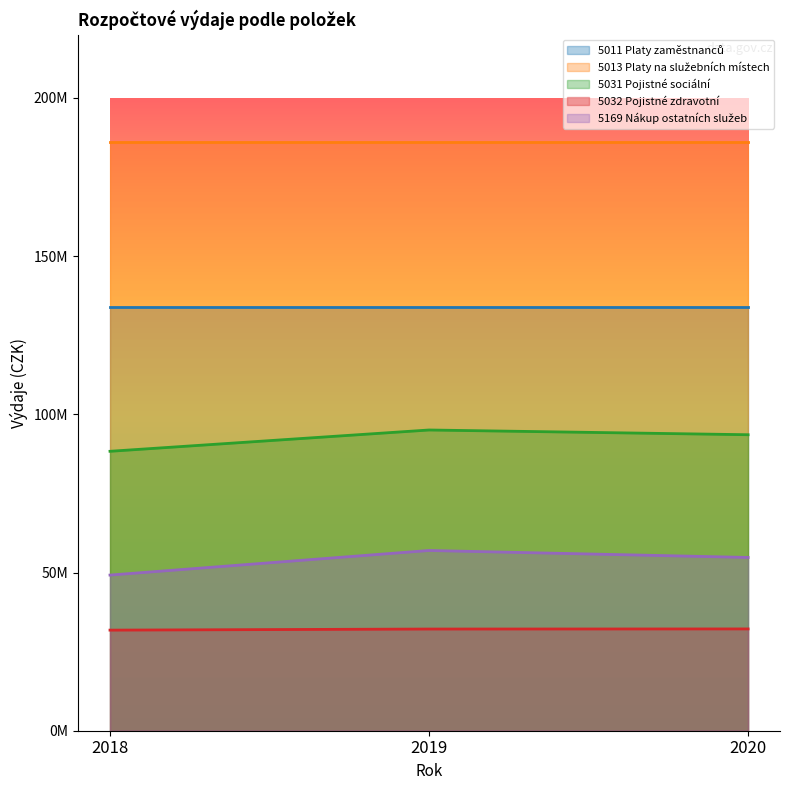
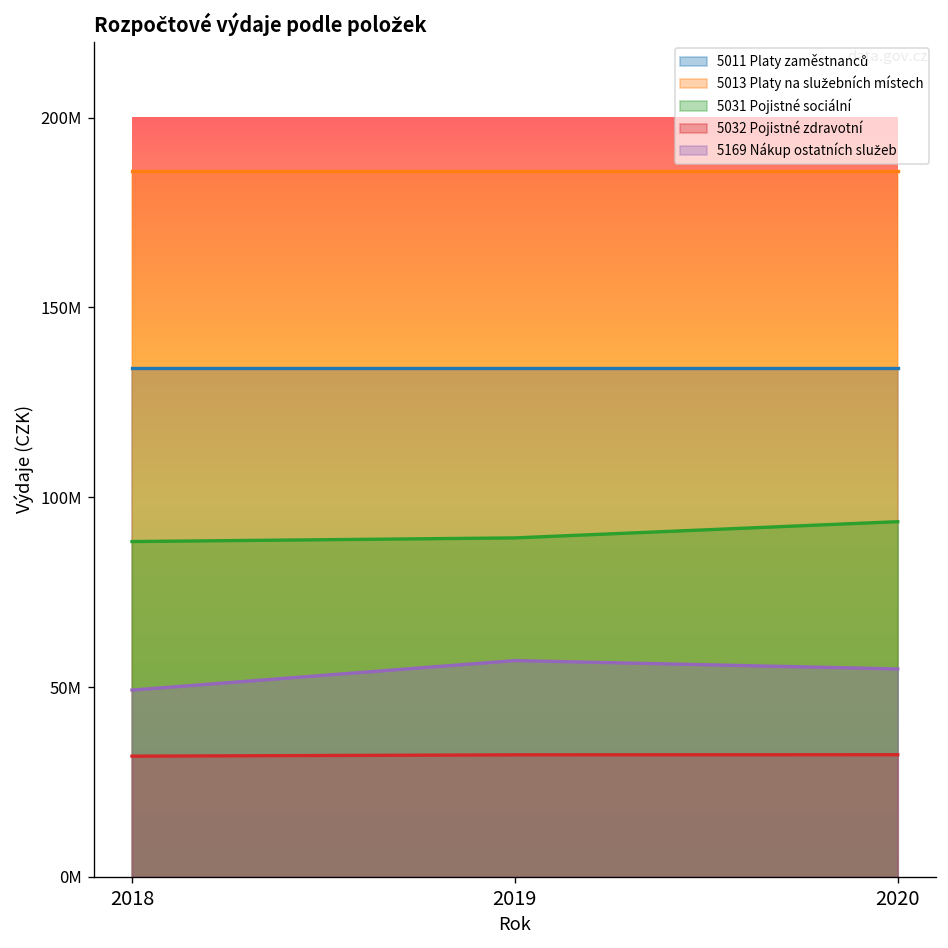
5031 Pojistné sociální, 2019: 95000000 -> 89000000
